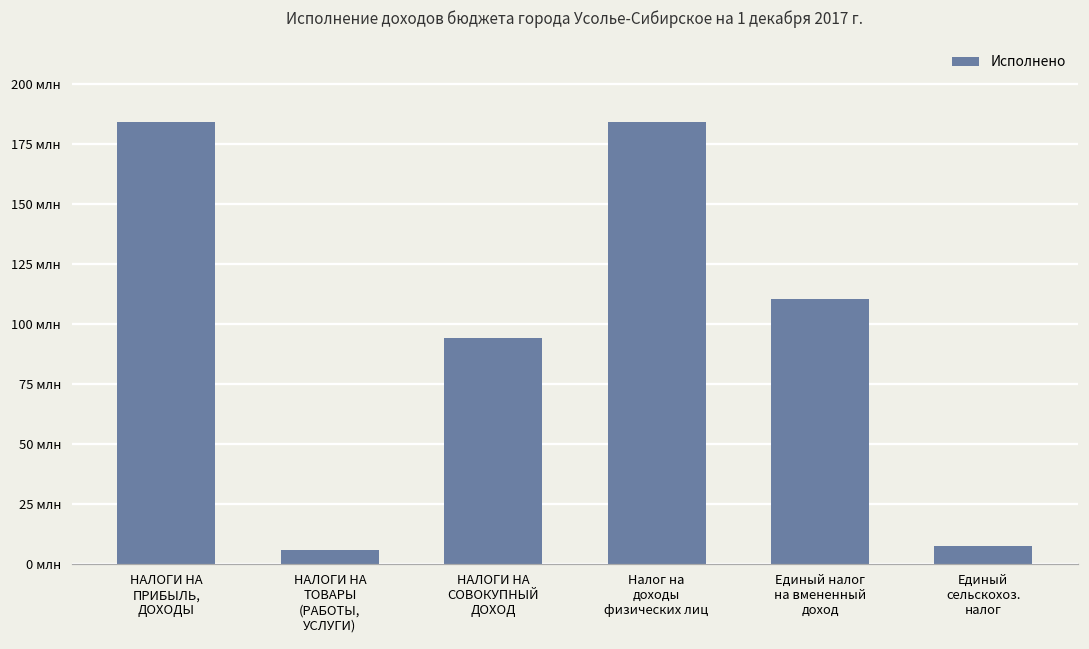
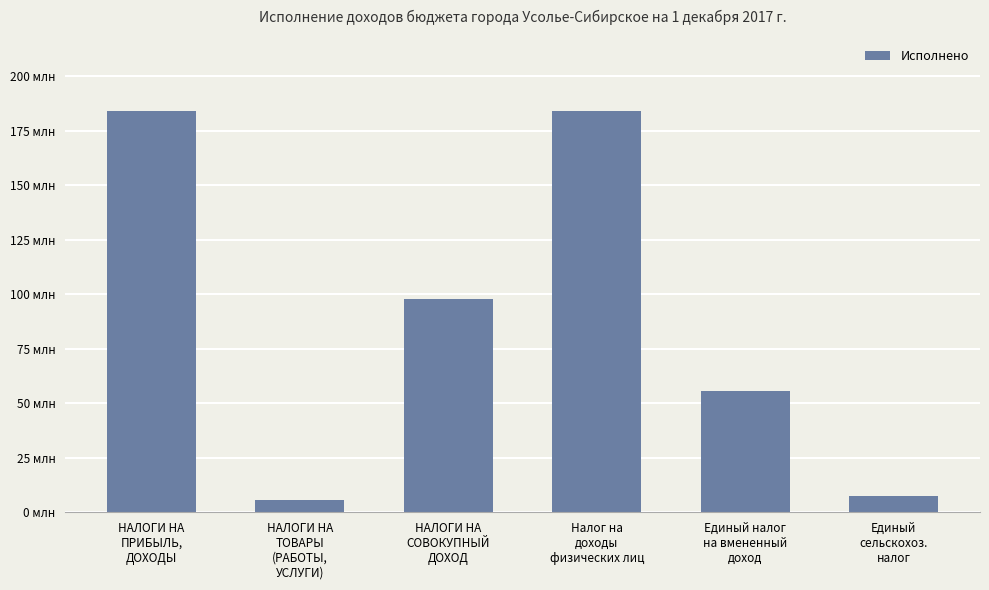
НАЛОГИ НА СОВОКУПНЫЙ ДОХОД: 94 млн -> 98 млн
Единый налог на вмененный доход: 110 млн -> 55 млн
